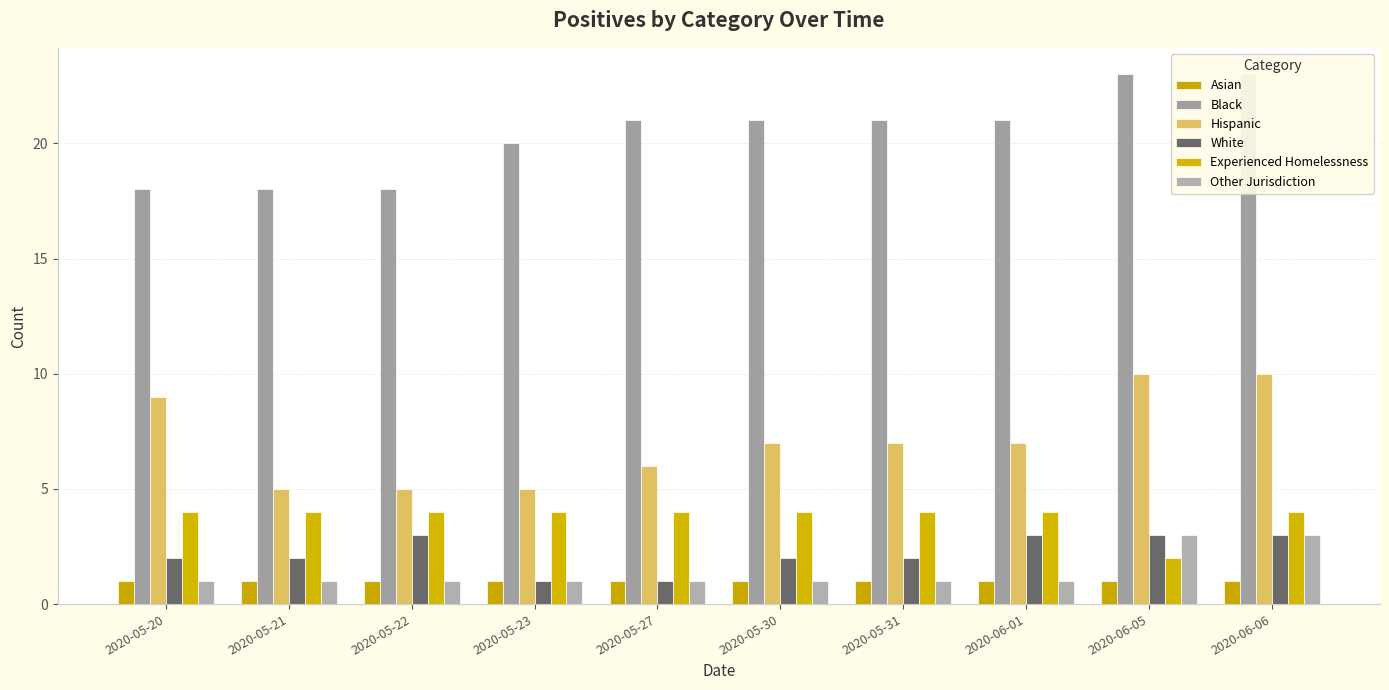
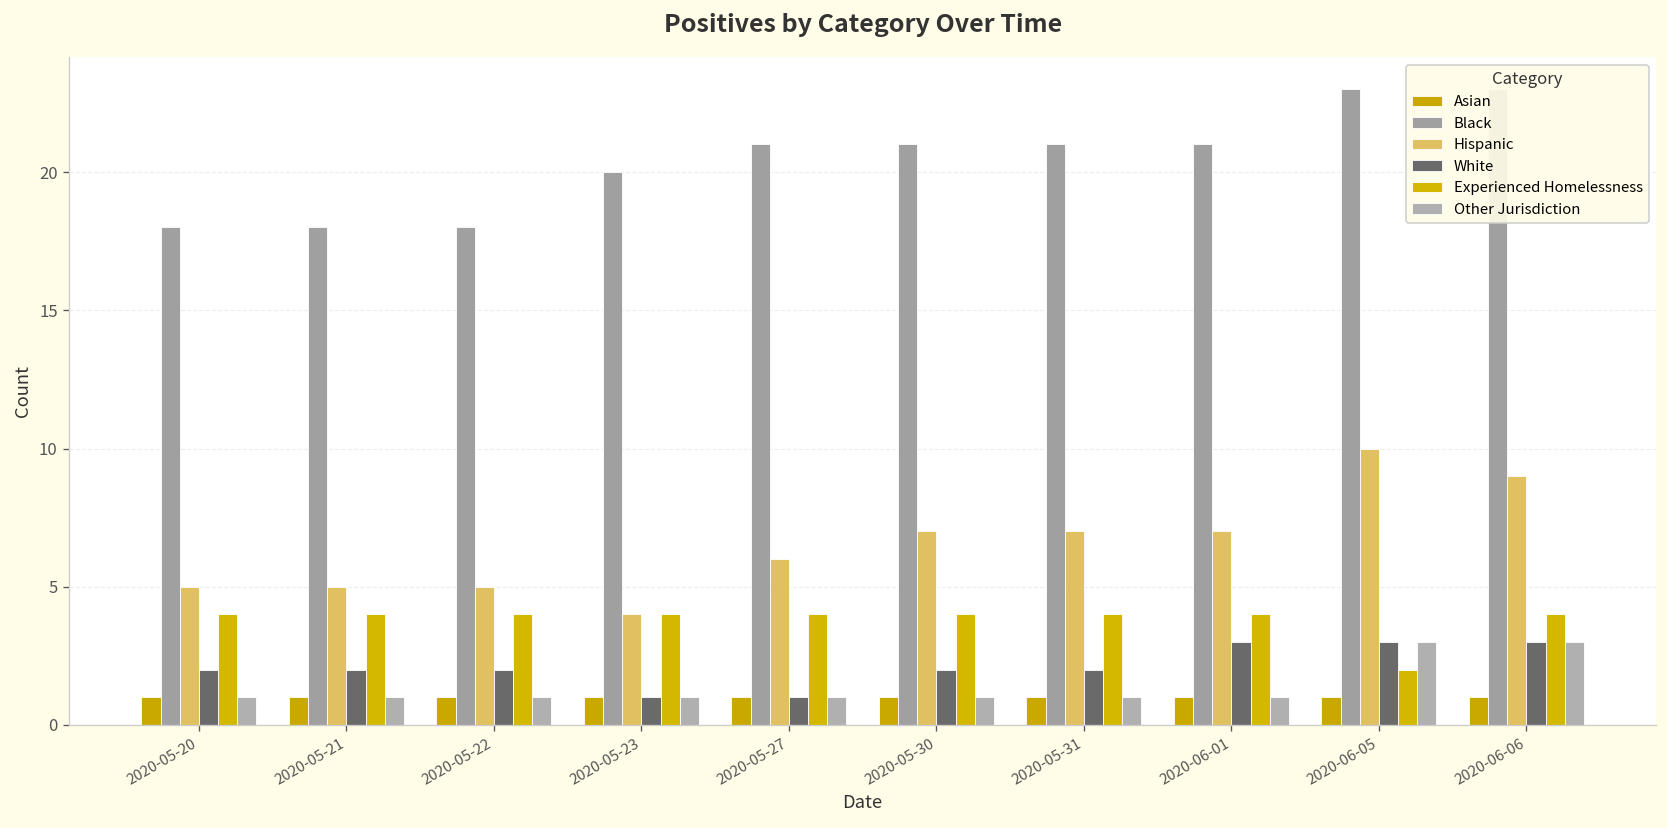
Hispanic, 2020-05-20: 9 -> 5
White, 2020-05-22: 3 -> 2
Hispanic, 2020-05-23: 5 -> 4
Hispanic, 2020-06-06: 10 -> 9
